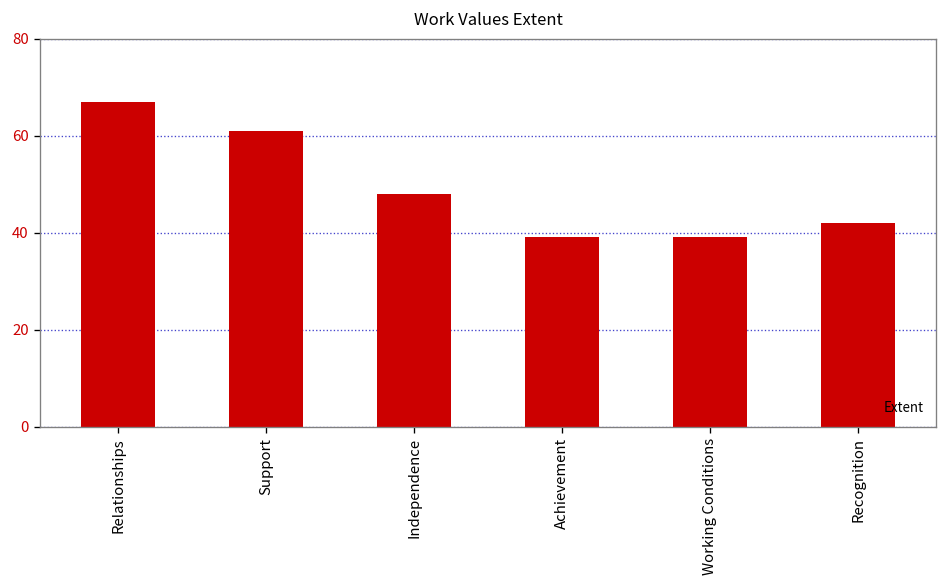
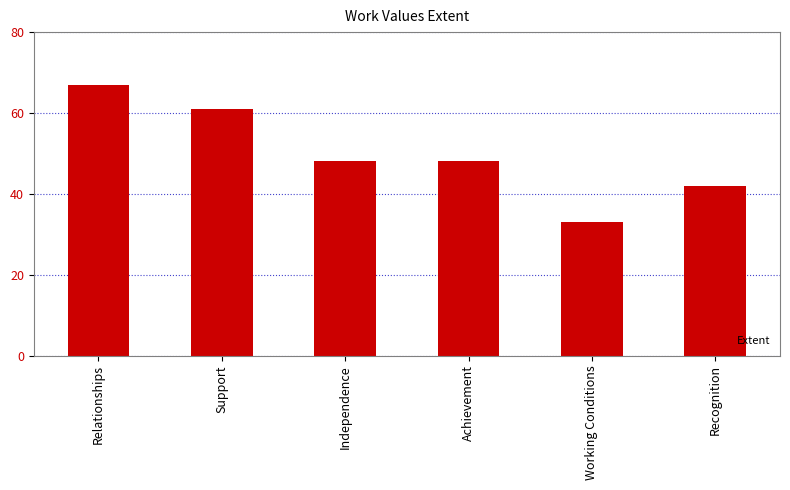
Achievement: 39 -> 48
Working Conditions: 39 -> 33
